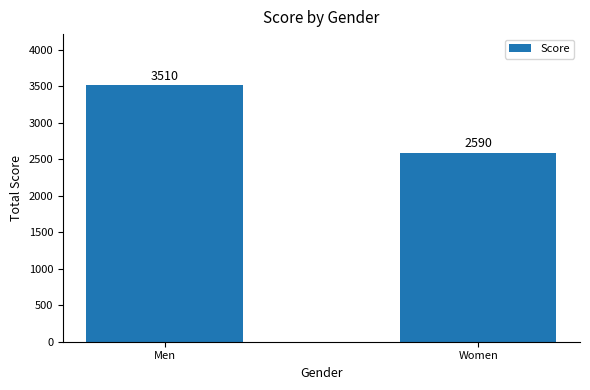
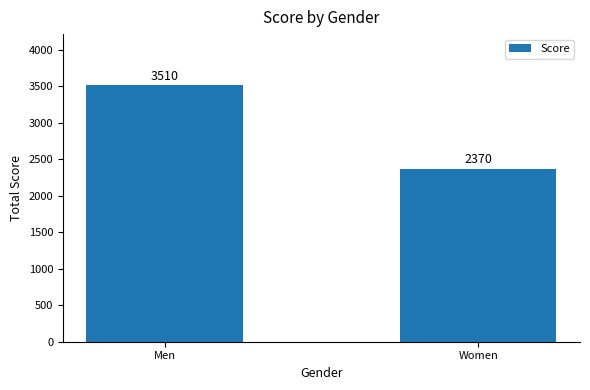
Women: 2590 -> 2370
